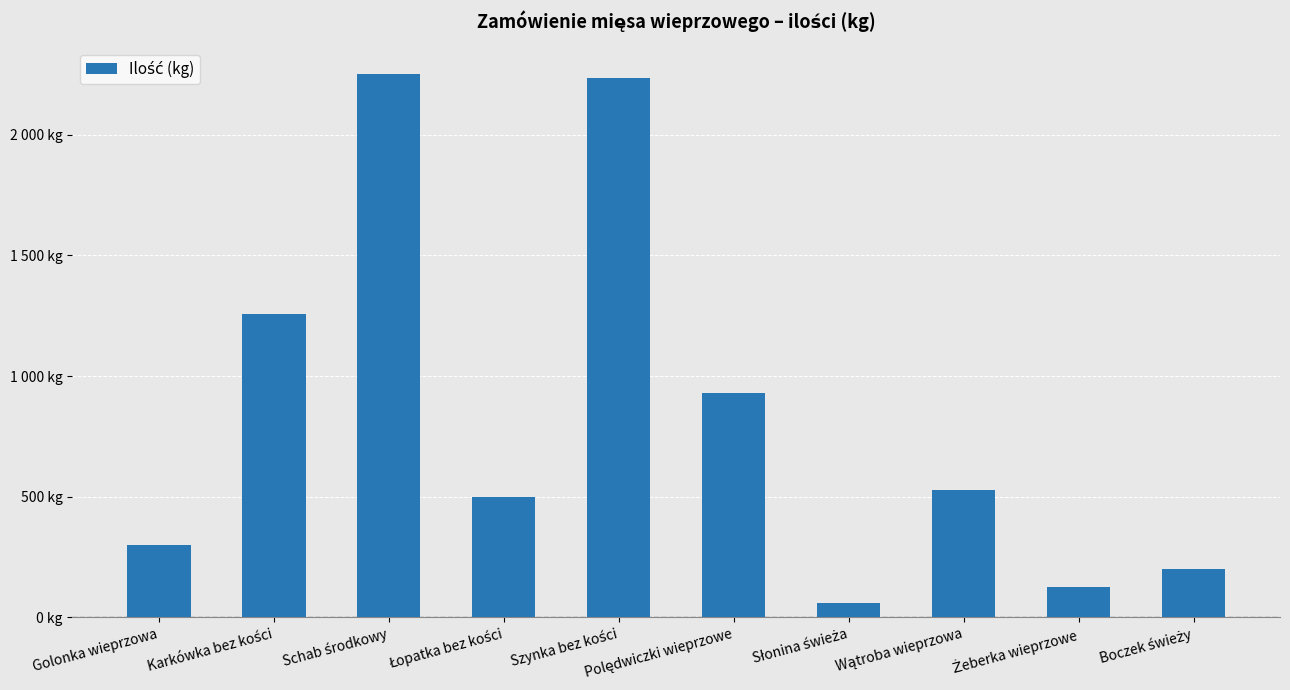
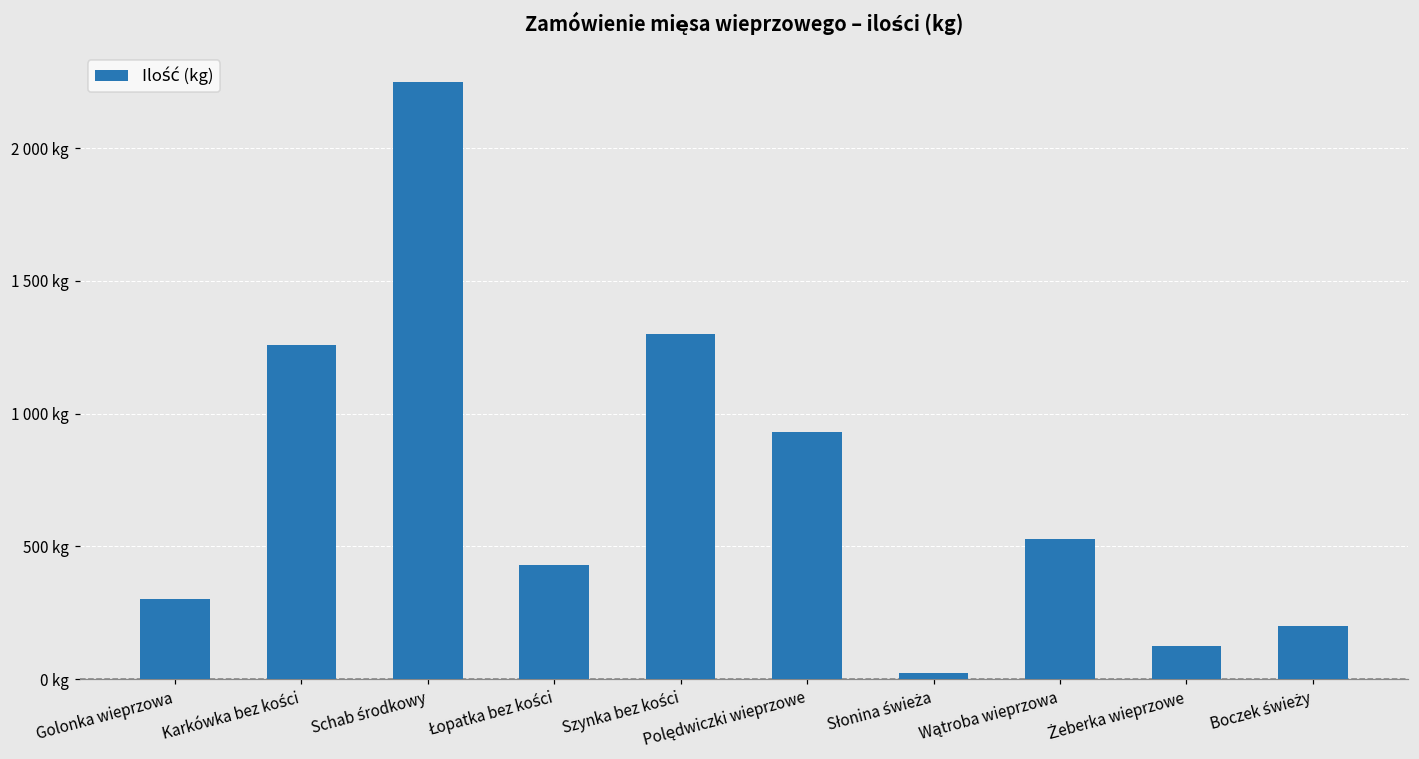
Łopatka bez kości: 500 kg -> 430 kg
Szynka bez kości: 2230 kg -> 1300 kg
Słonina świeża: 60 kg -> 20 kg
